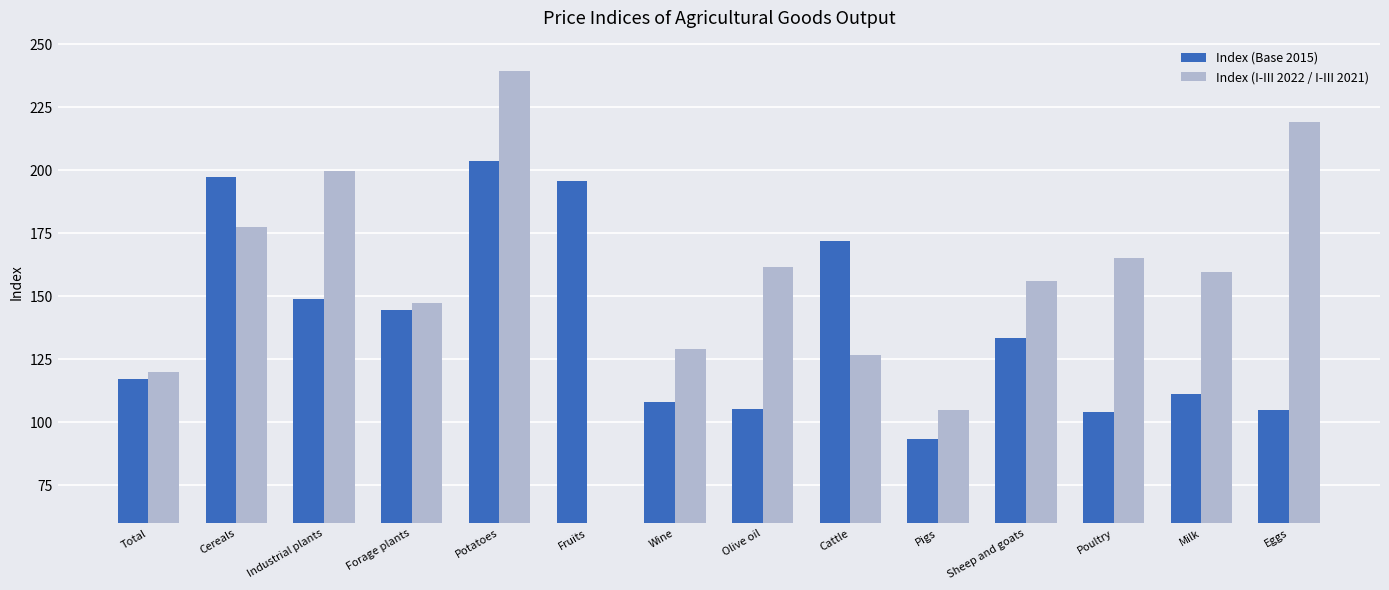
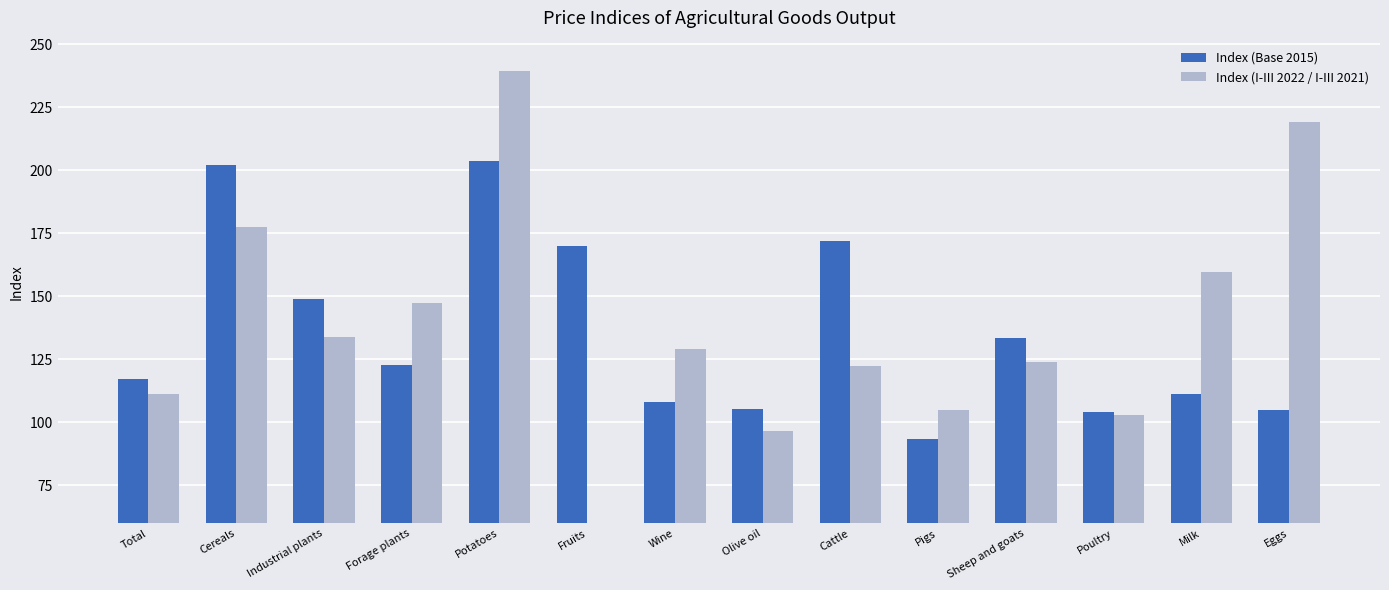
Index (I-III 2022 / I-III 2021), Total: 120 -> 111
Index (Base 2015), Cereals: 197 -> 202
Index (I-III 2022 / I-III 2021), Industrial plants: 200 -> 134
Index (Base 2015), Forage plants: 145 -> 123
Index (Base 2015), Fruits: 196 -> 170
Index (I-III 2022 / I-III 2021), Olive oil: 162 -> 97
Index (I-III 2022 / I-III 2021), Cattle: 127 -> 122
Index (I-III 2022 / I-III 2021), Sheep and goats: 156 -> 124
Index (I-III 2022 / I-III 2021), Poultry: 165 -> 103
